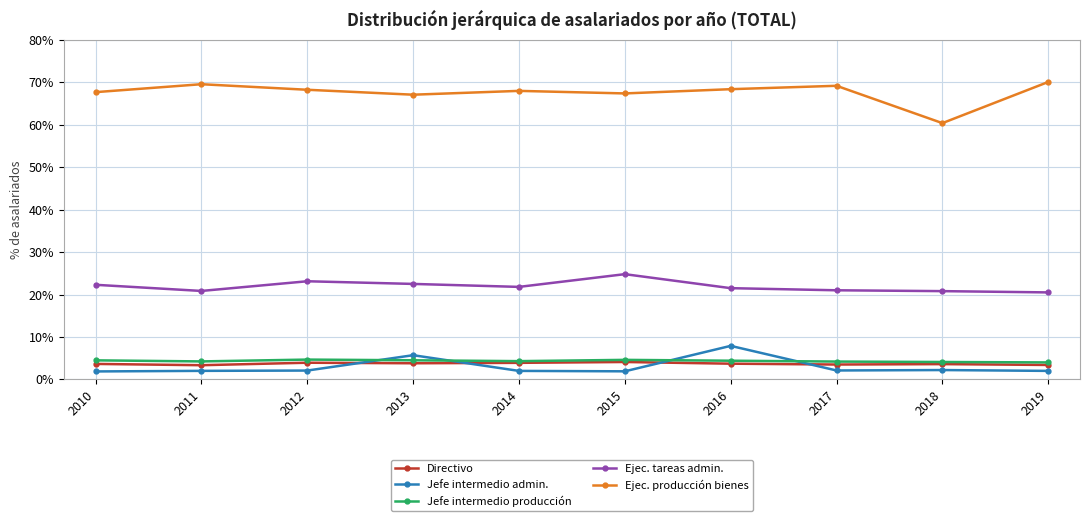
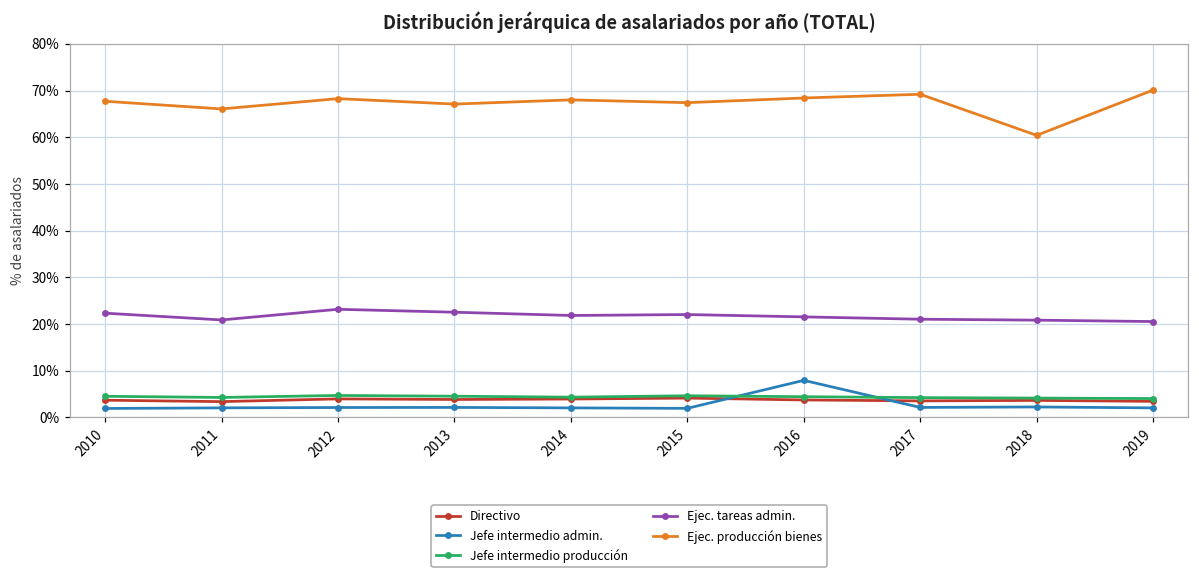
Ejec. producción bienes, 2011: 70% -> 66%
Jefe intermedio admin., 2013: 6% -> 2%
Ejec. tareas admin., 2015: 25% -> 22%
